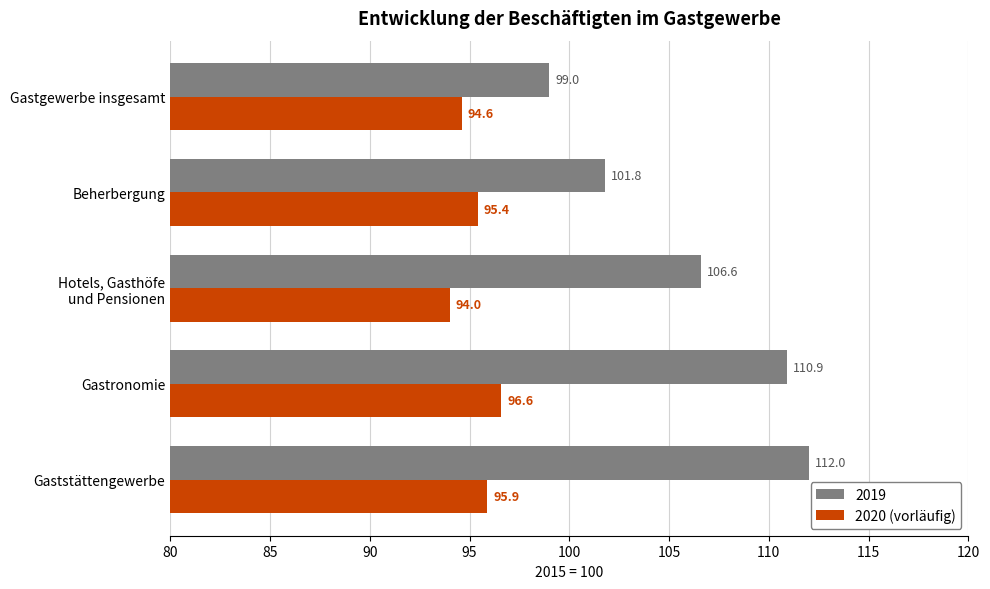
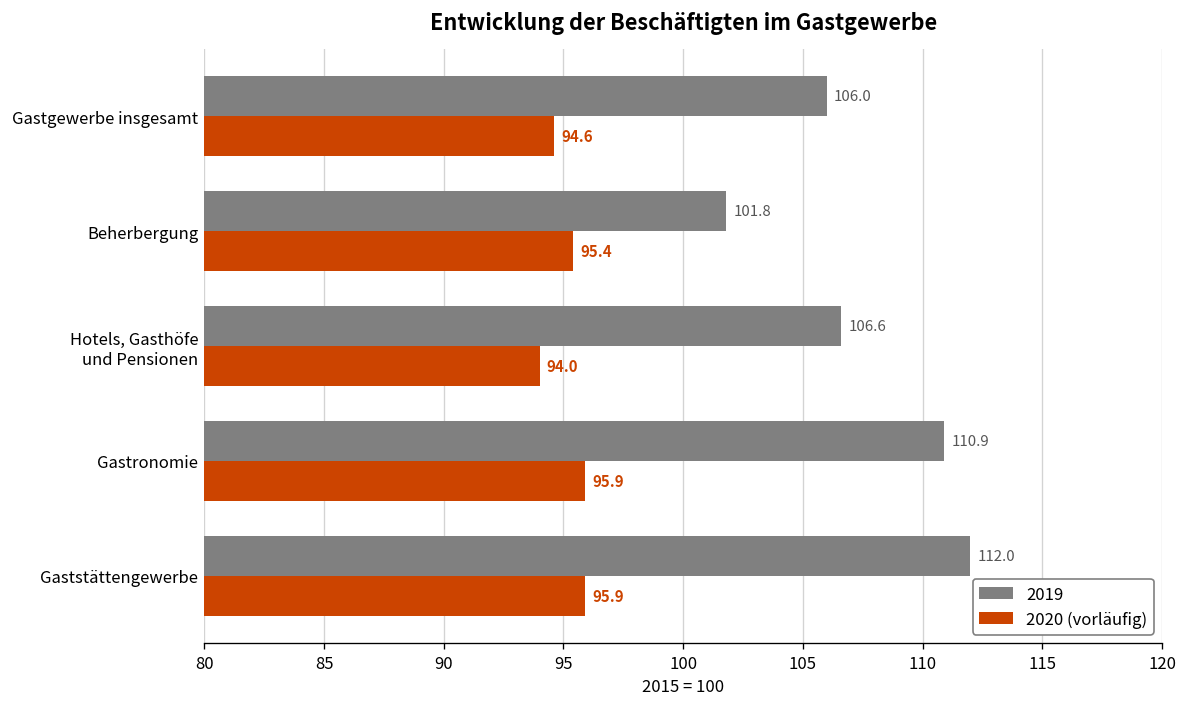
2019, Gastgewerbe insgesamt: 99.0 -> 106.0
2020 (vorläufig), Gastronomie: 96.6 -> 95.9
